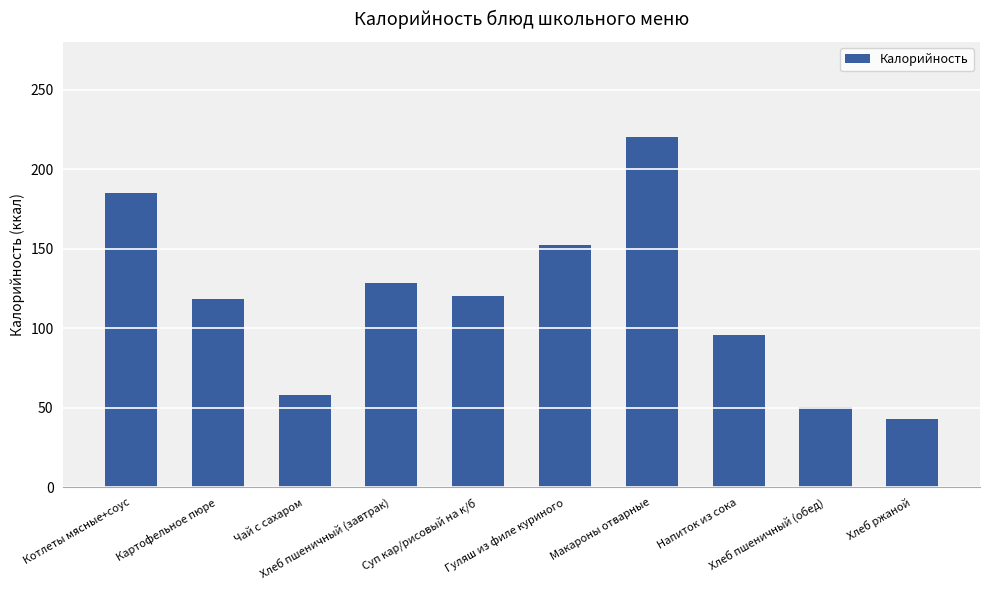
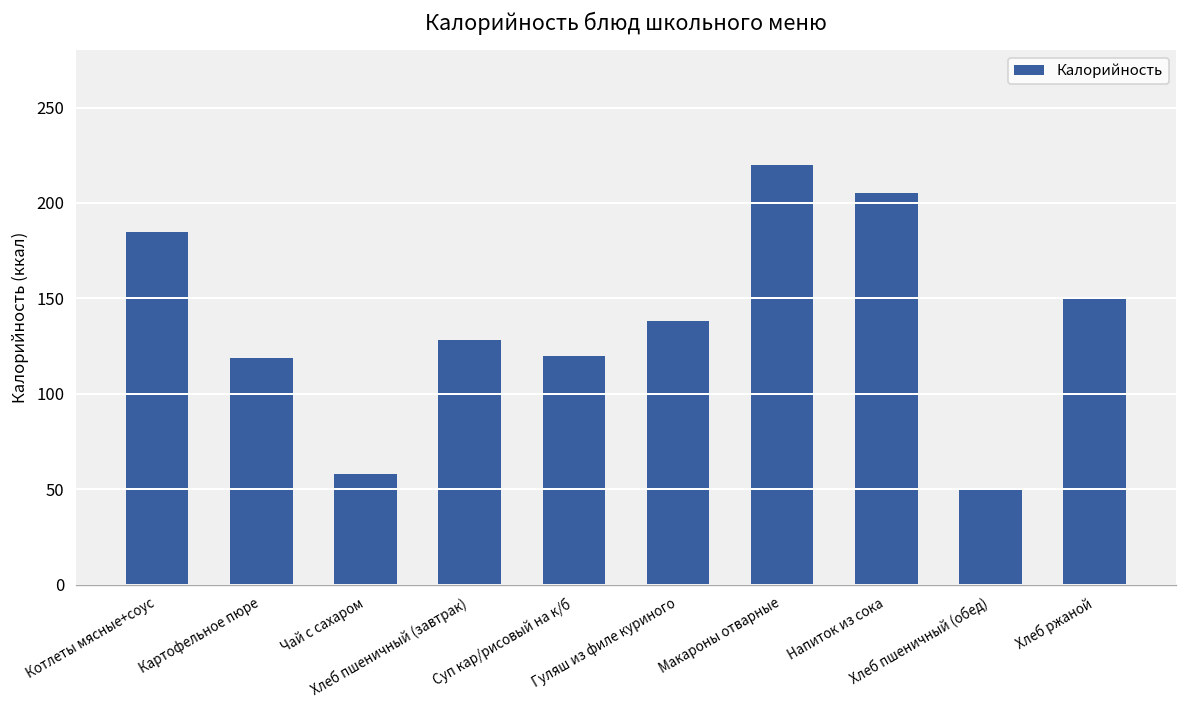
Гуляш из филе куриного: 152 -> 138
Напиток из сока: 96 -> 205
Хлеб ржаной: 43 -> 151
